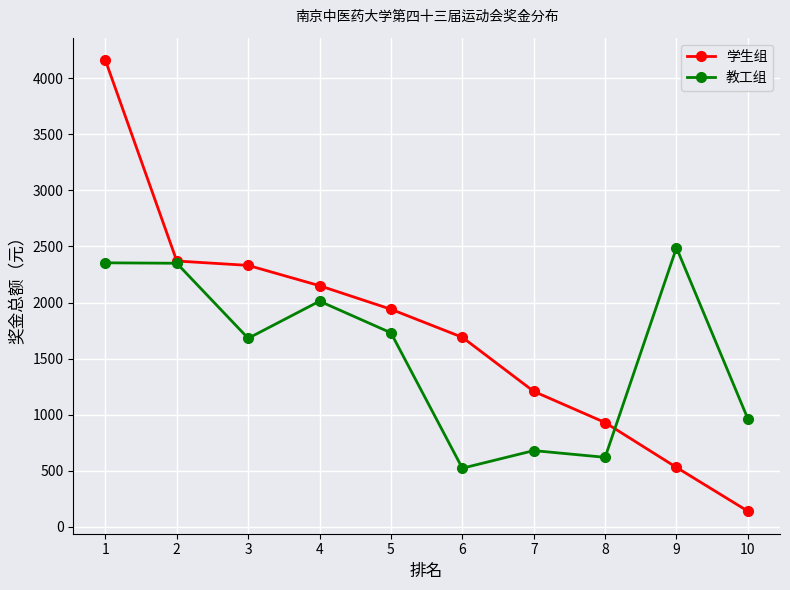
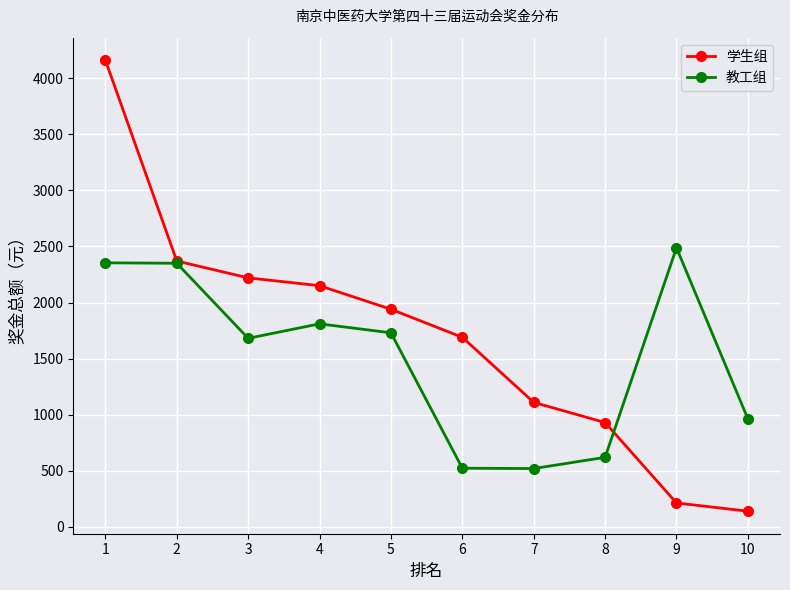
学生组, 3: 2330 -> 2220
教工组, 4: 2010 -> 1810
学生组, 7: 1210 -> 1110
教工组, 7: 680 -> 520
学生组, 9: 530 -> 210
